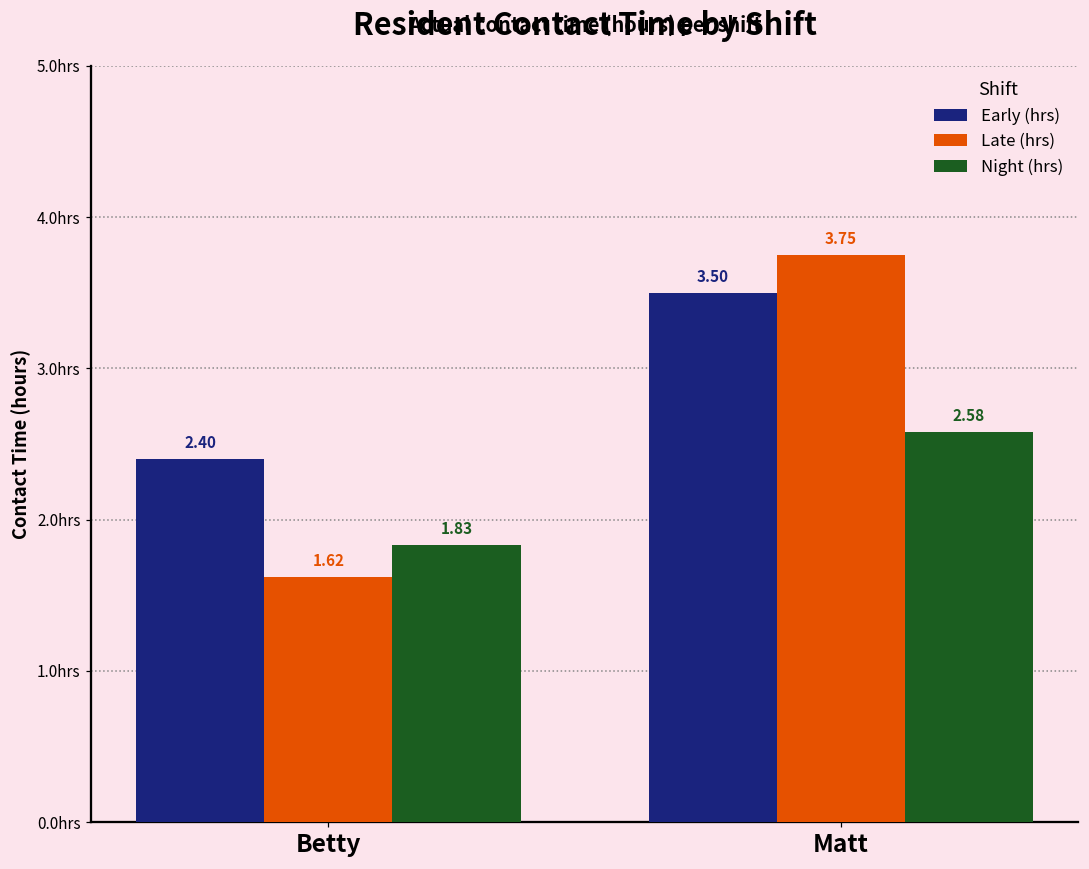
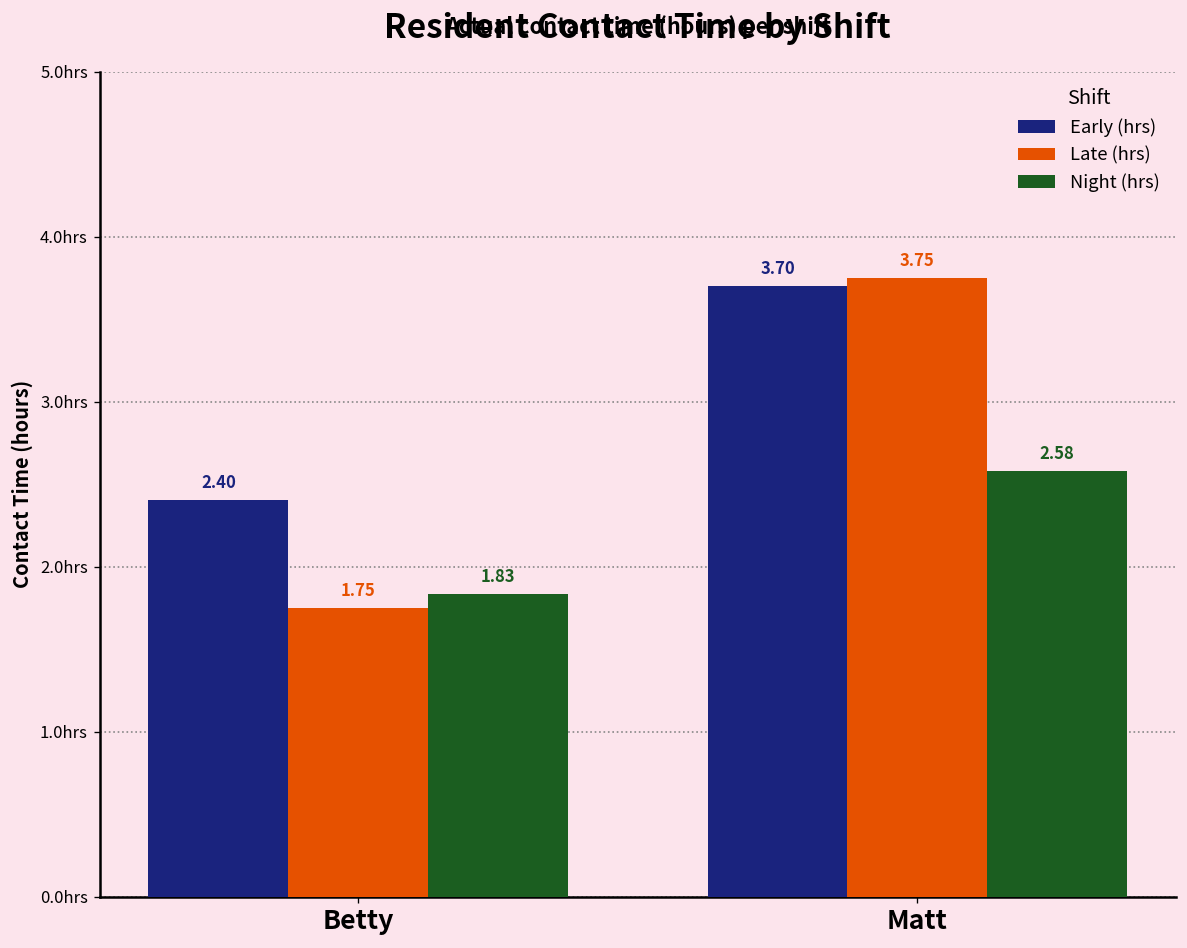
Late (hrs), Betty: 1.62 -> 1.75
Early (hrs), Matt: 3.50 -> 3.70
